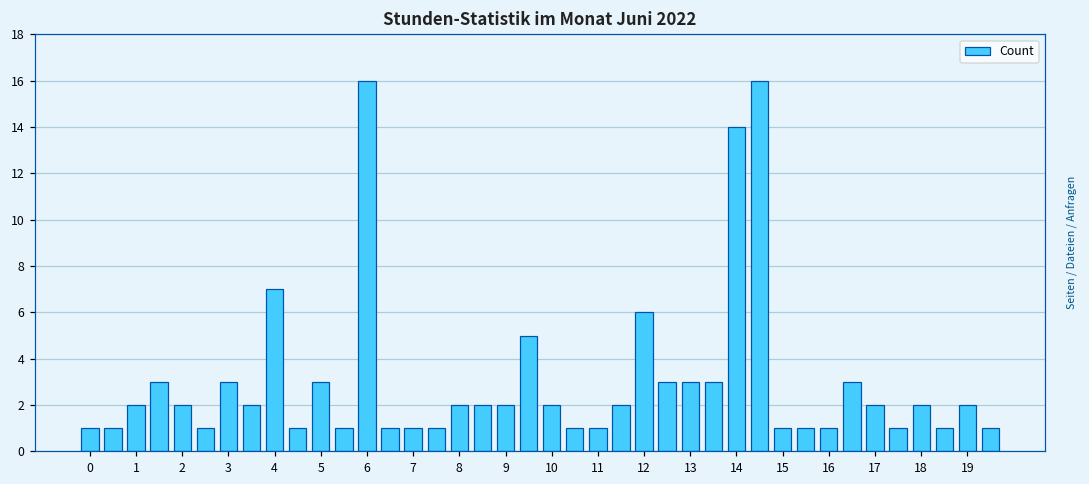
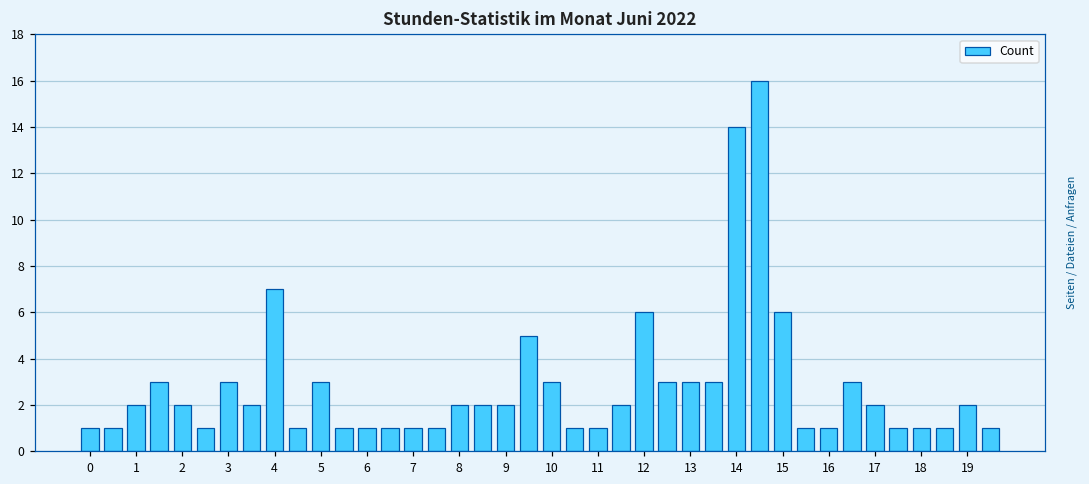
6: 16 -> 1
10: 2 -> 3
15: 1 -> 6
18: 2 -> 1
